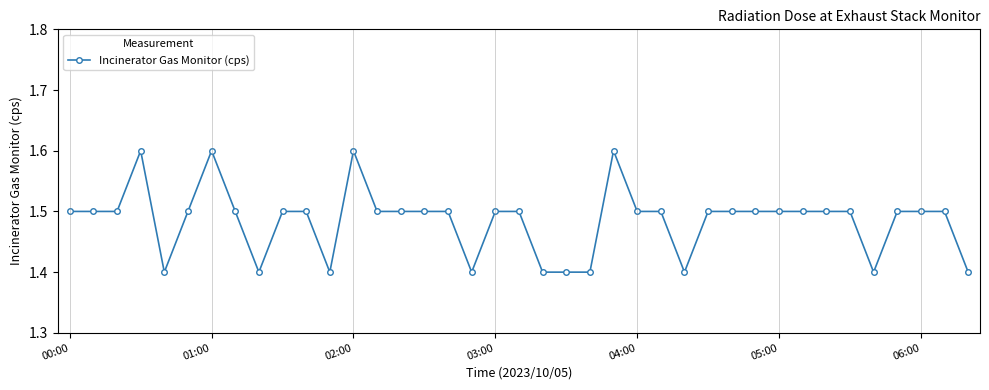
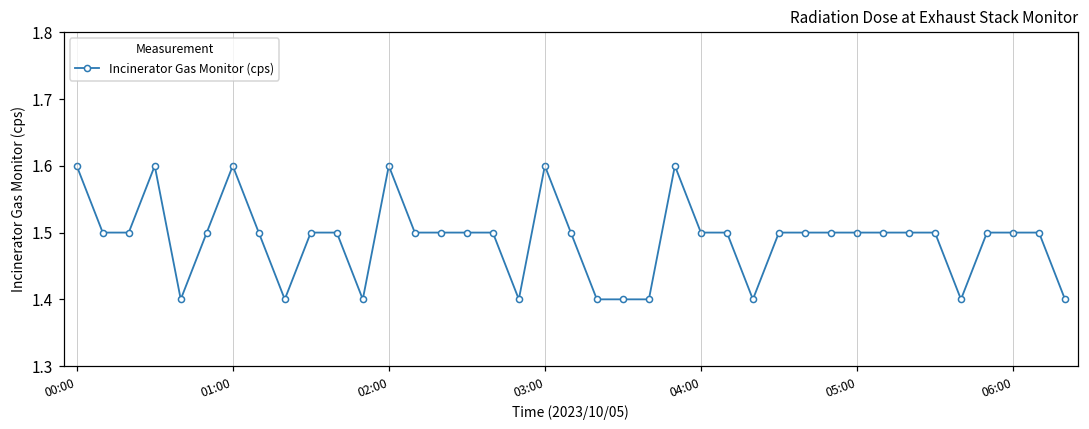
00:00: 1.5 -> 1.6
03:00: 1.5 -> 1.6
